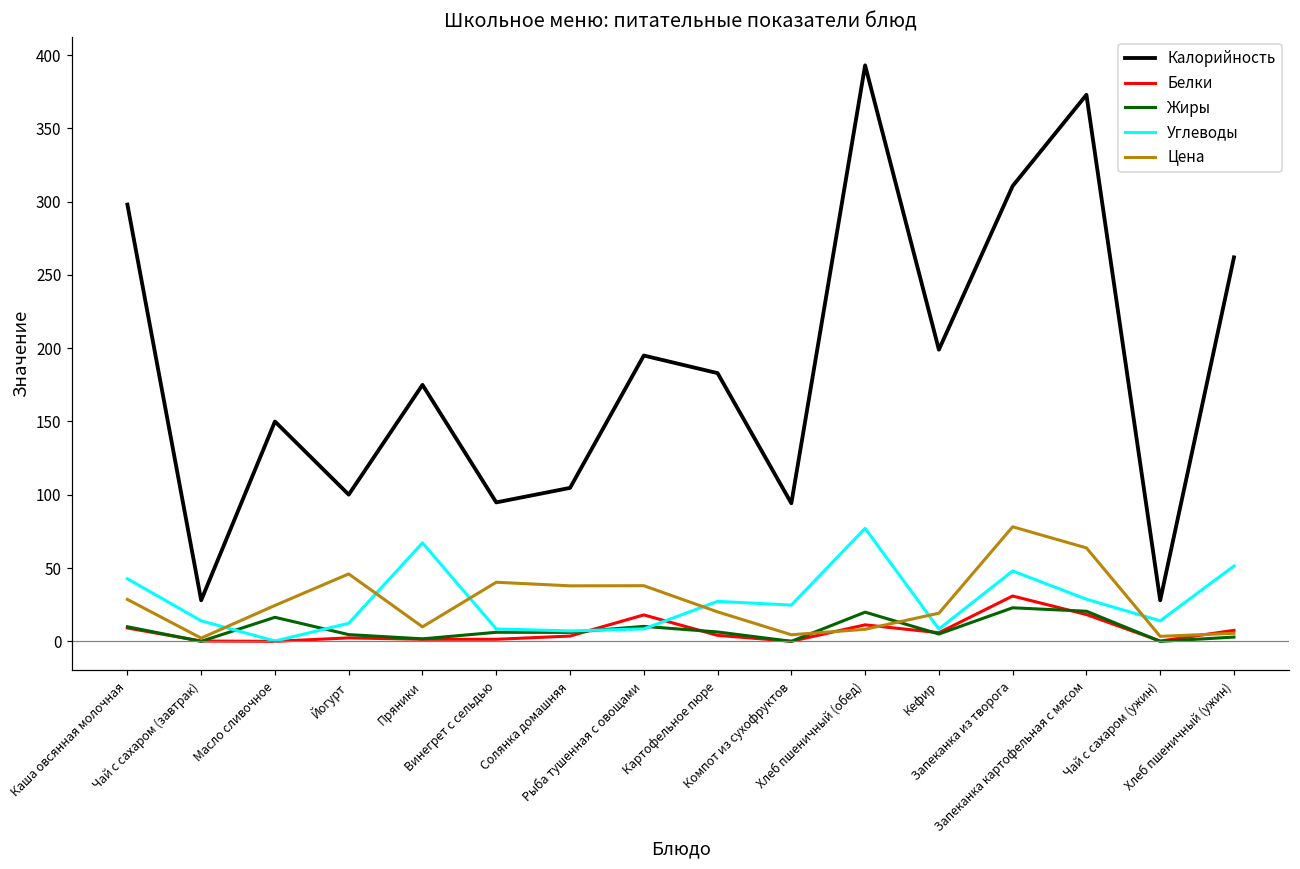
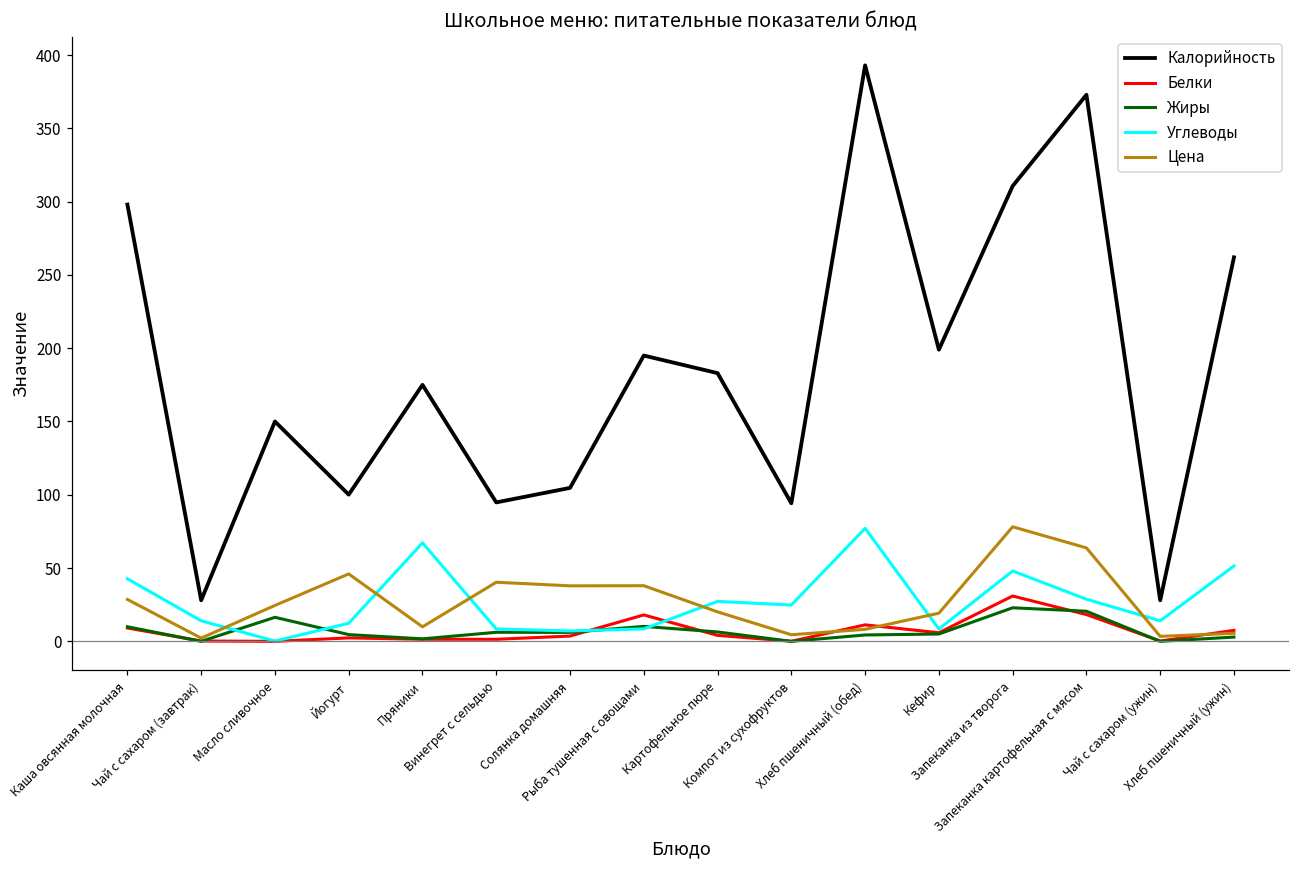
Жиры, Хлеб пшеничный (обед): 20 -> 4
